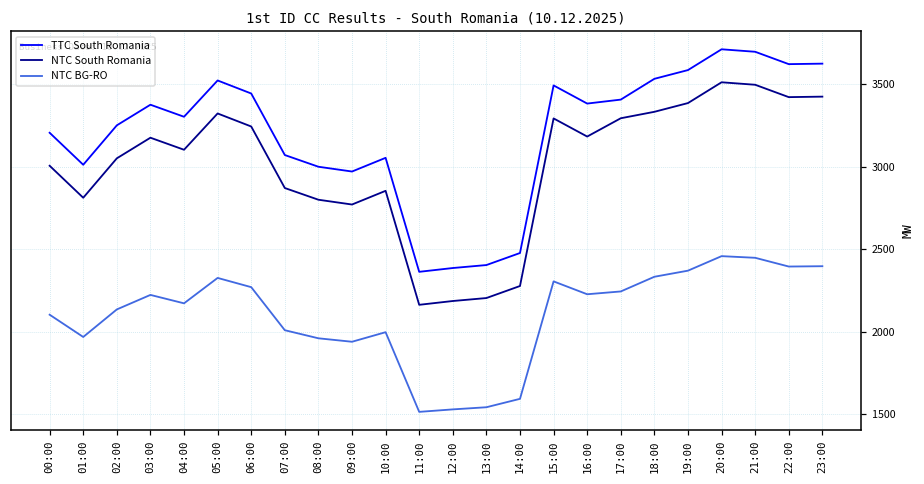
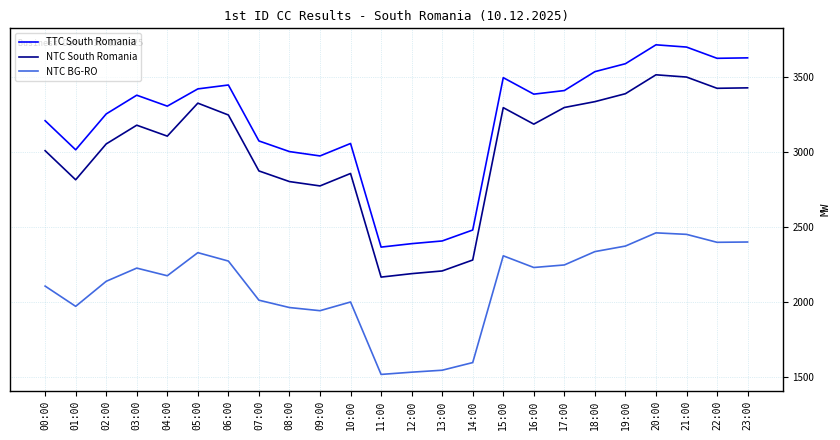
TTC South Romania, 05:00: 3520 -> 3420
